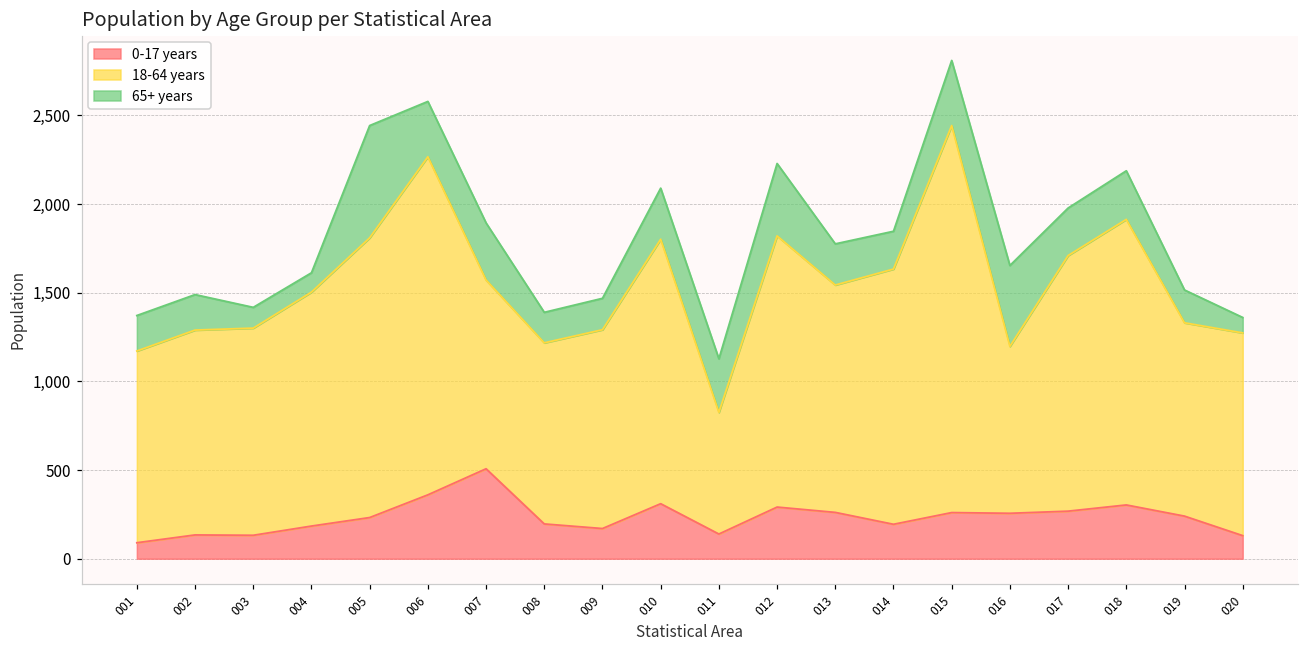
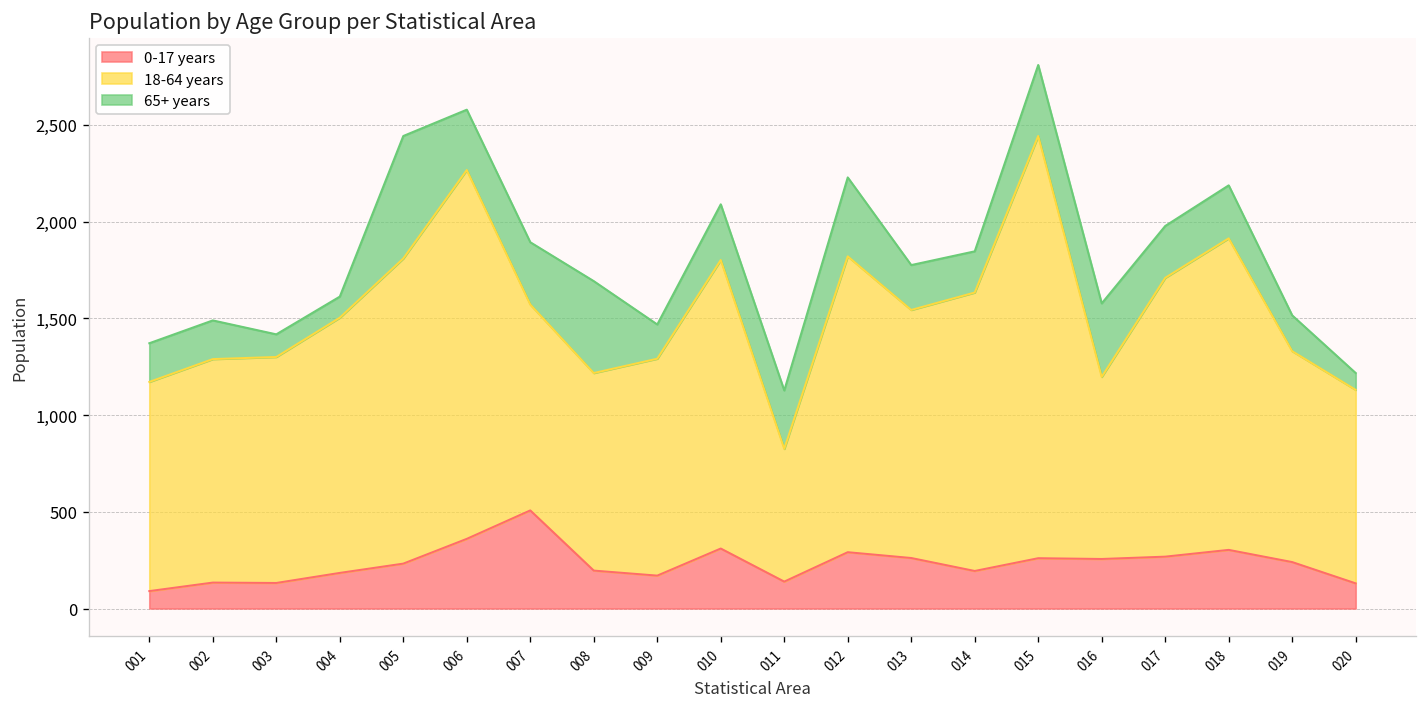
65+ years, 008: 170 -> 480
65+ years, 016: 460 -> 380
18-64 years, 020: 1,140 -> 1,000
